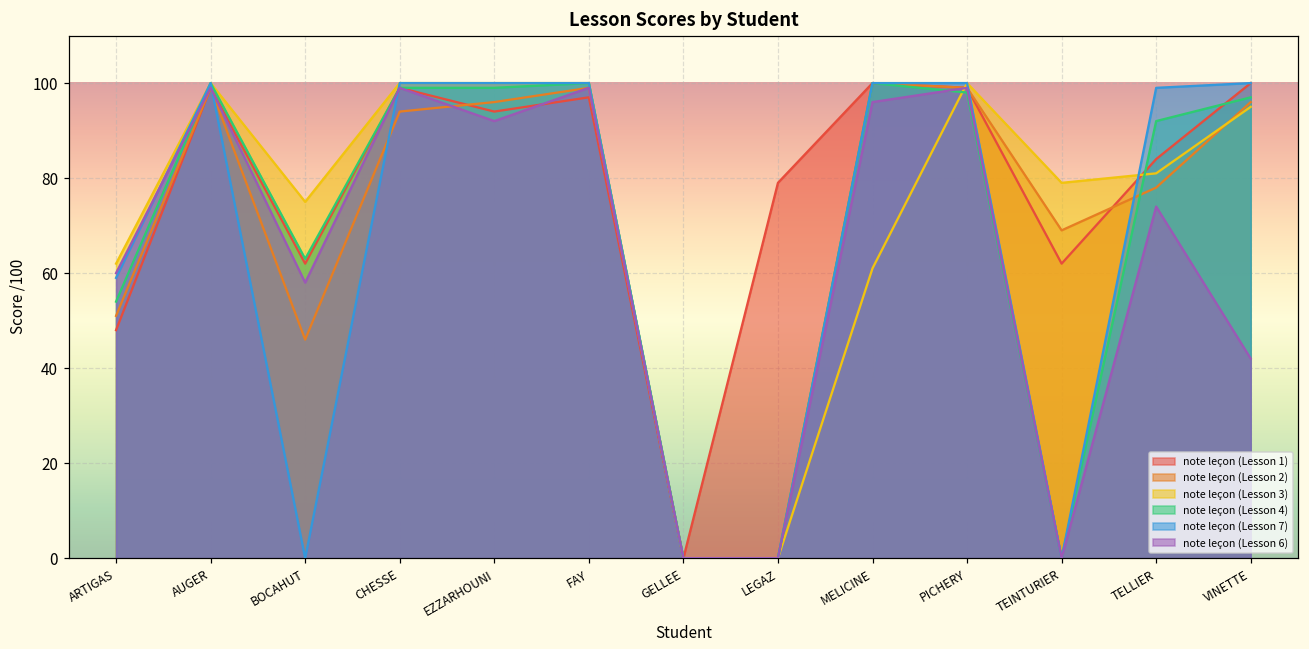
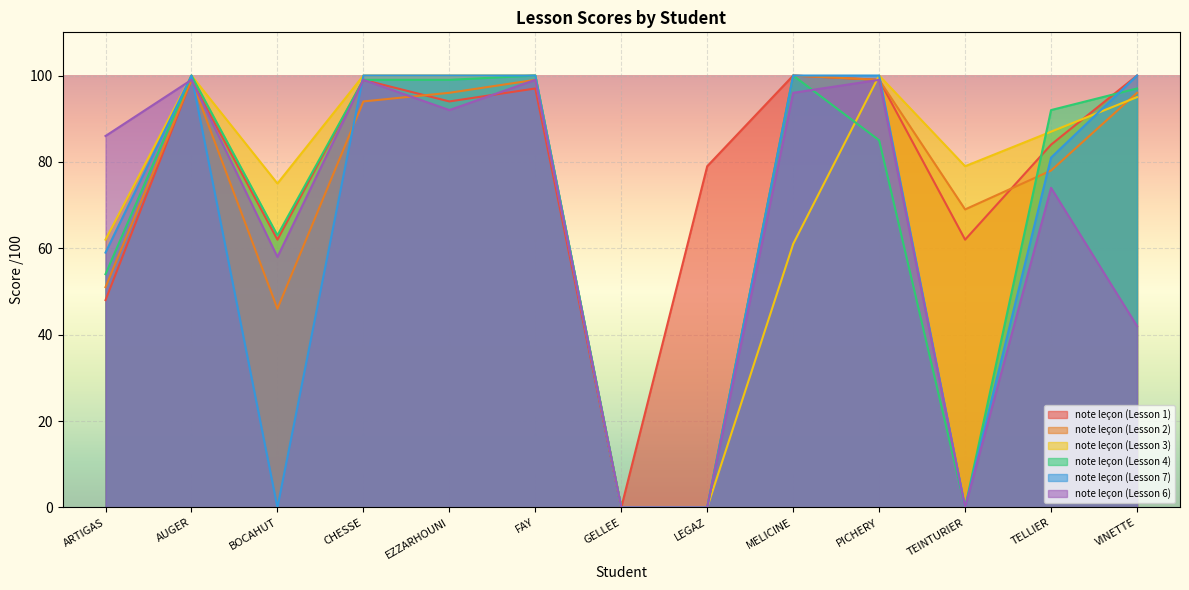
note leçon (Lesson 6), ARTIGAS: 60 -> 86
note leçon (Lesson 4), PICHERY: 98 -> 85
note leçon (Lesson 3), TELLIER: 81 -> 87
note leçon (Lesson 7), TELLIER: 99 -> 81
